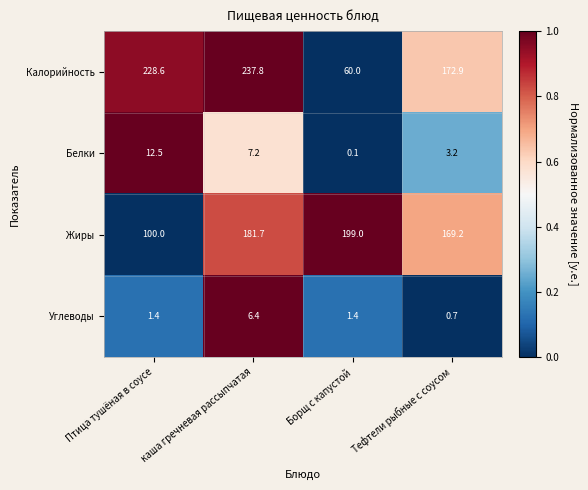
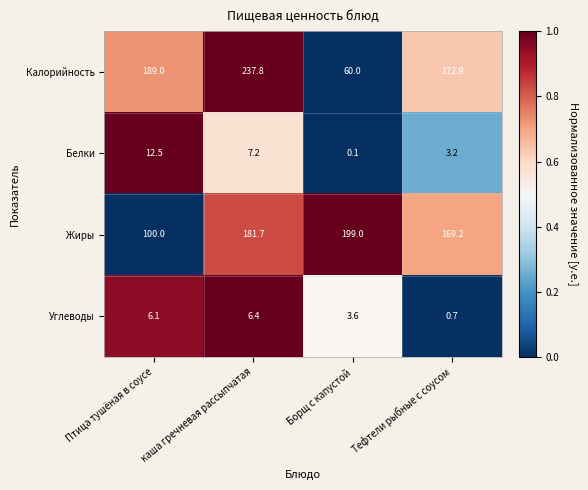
Калорийность, Птица тушёная в соусе: 228.6 -> 189.0
Углеводы, Птица тушёная в соусе: 1.4 -> 6.1
Углеводы, Борщ с капустой: 1.4 -> 3.6
